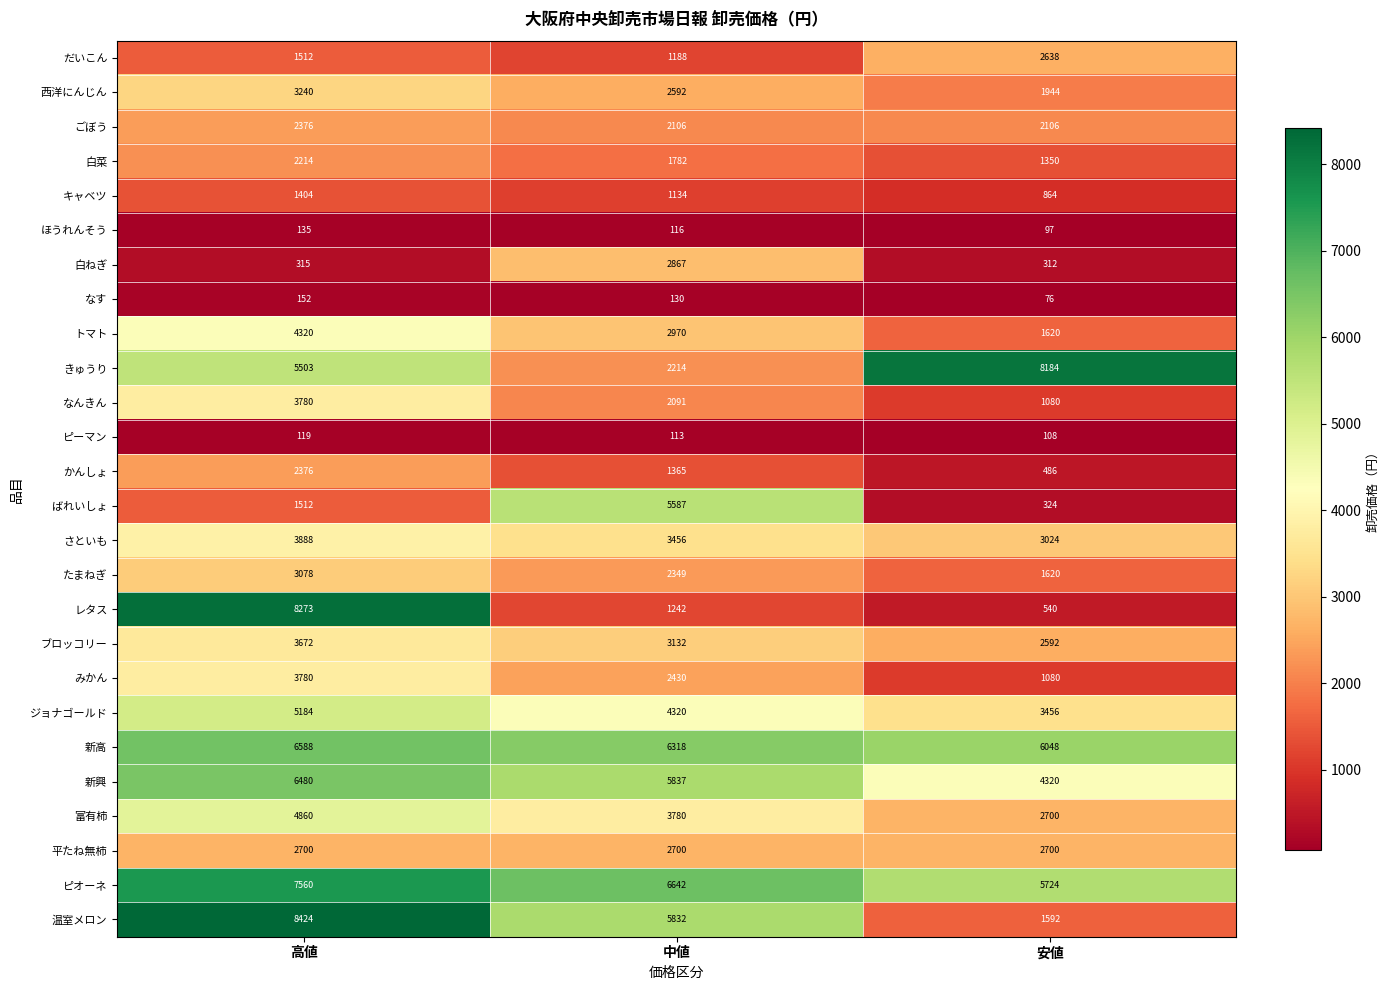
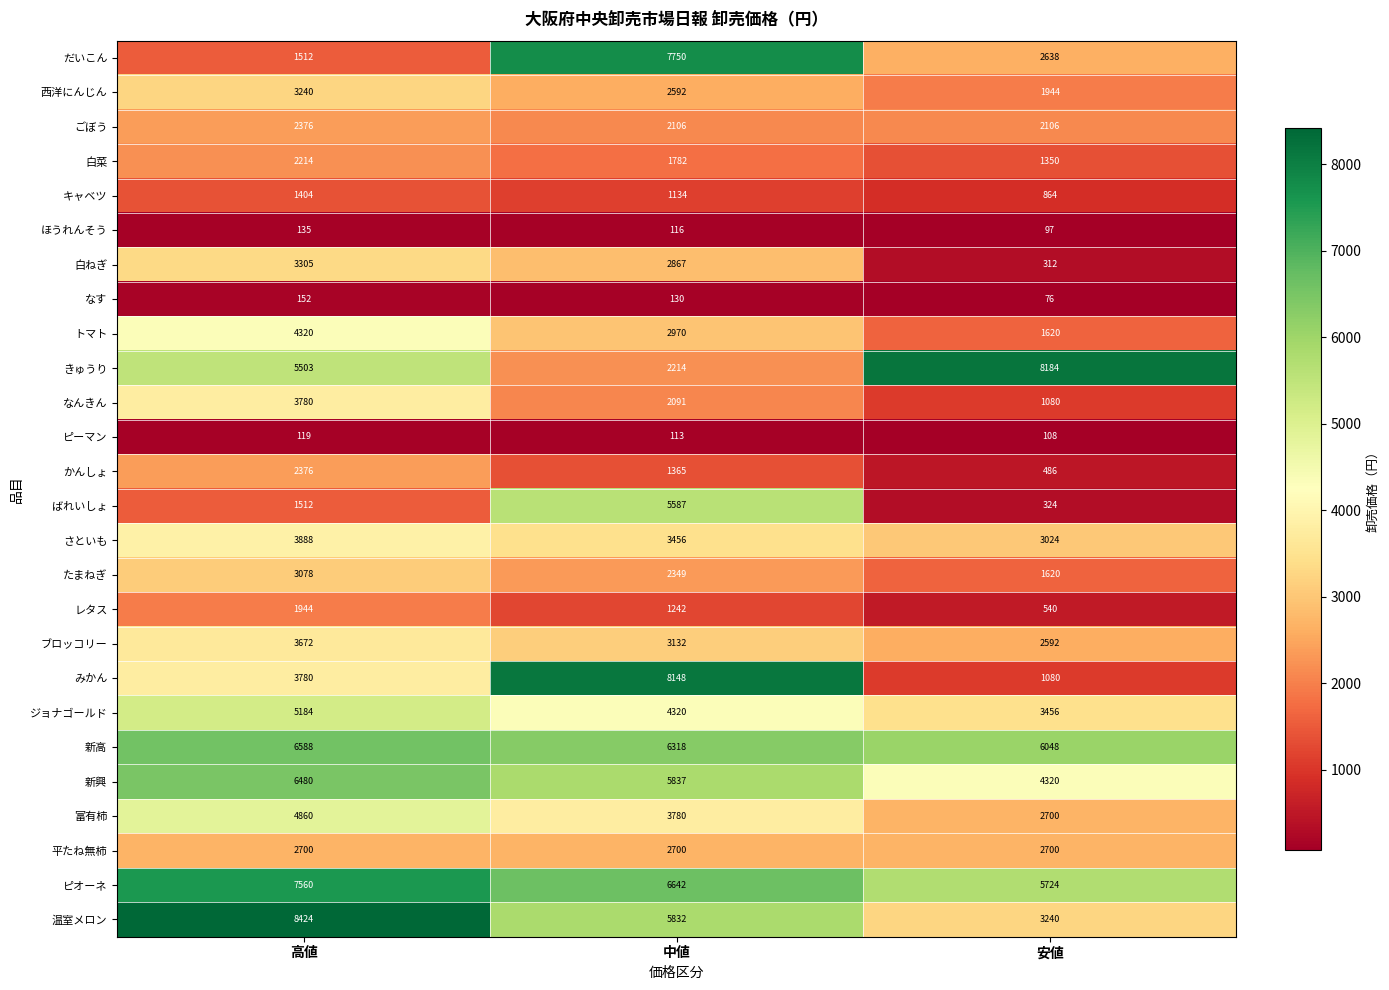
だいこん, 中値: 1188 -> 7750
白ねぎ, 高値: 315 -> 3305
レタス, 高値: 8273 -> 1944
みかん, 中値: 2430 -> 8148
温室メロン, 安値: 1592 -> 3240
